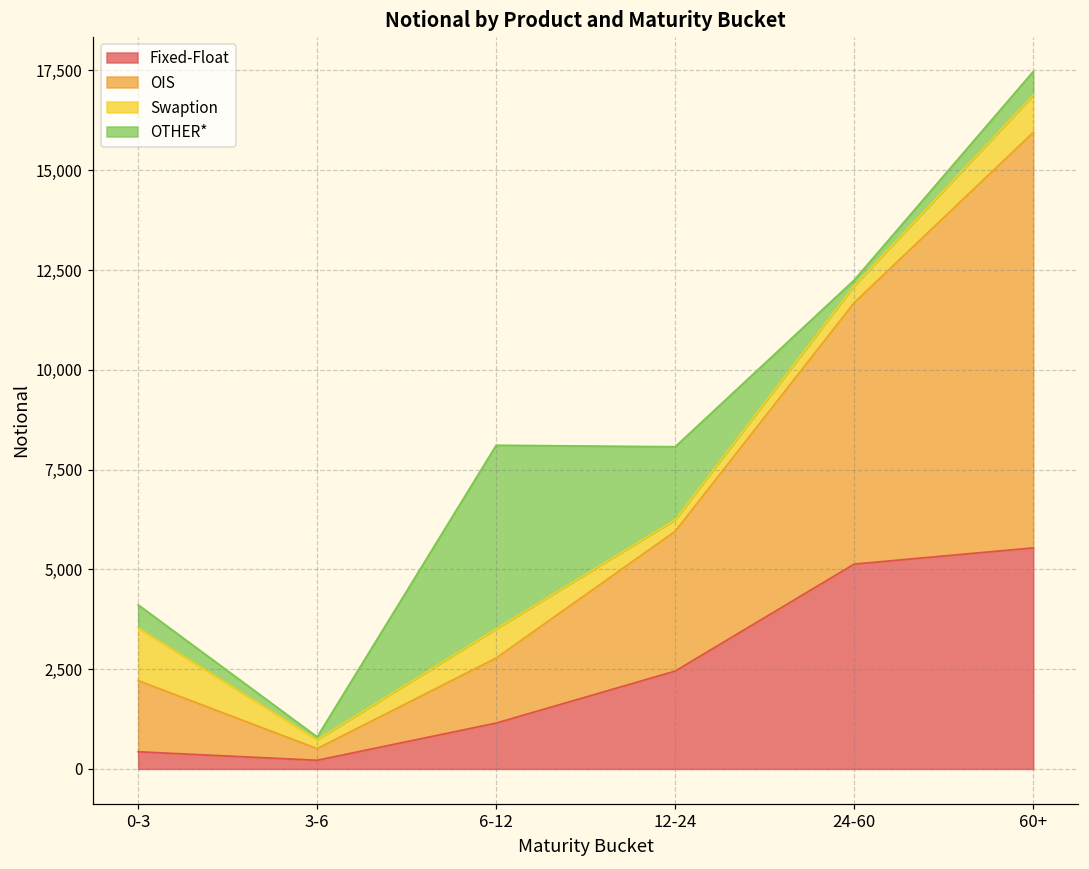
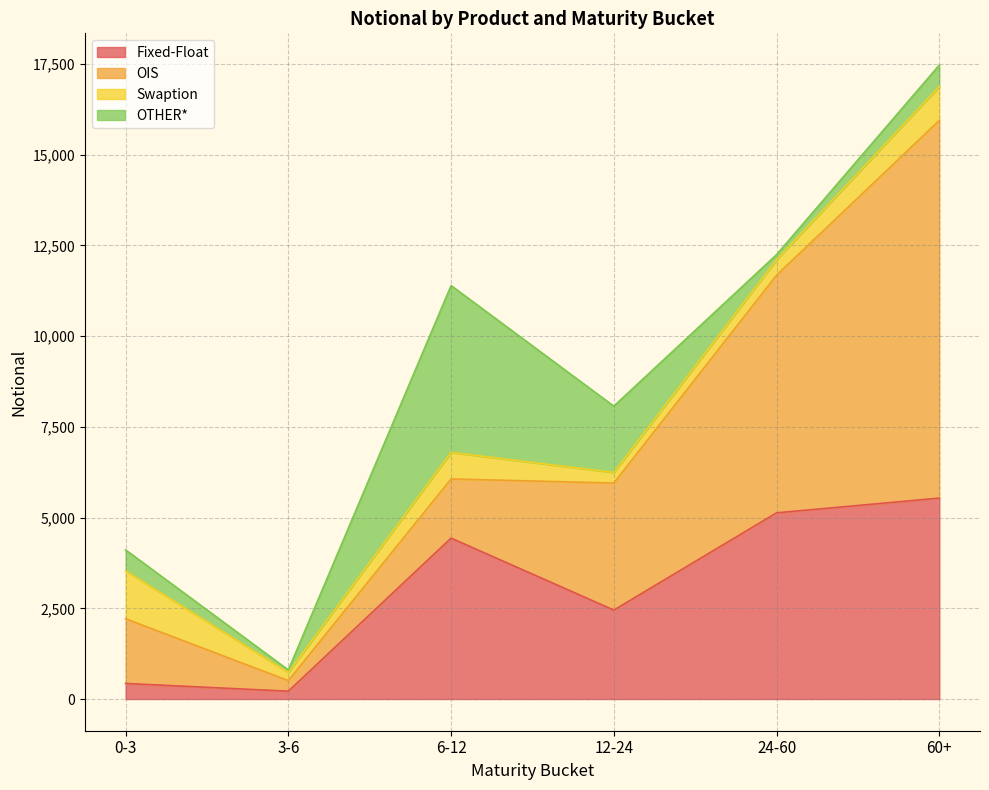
Fixed-Float, 6-12: 1,100 -> 4,400
